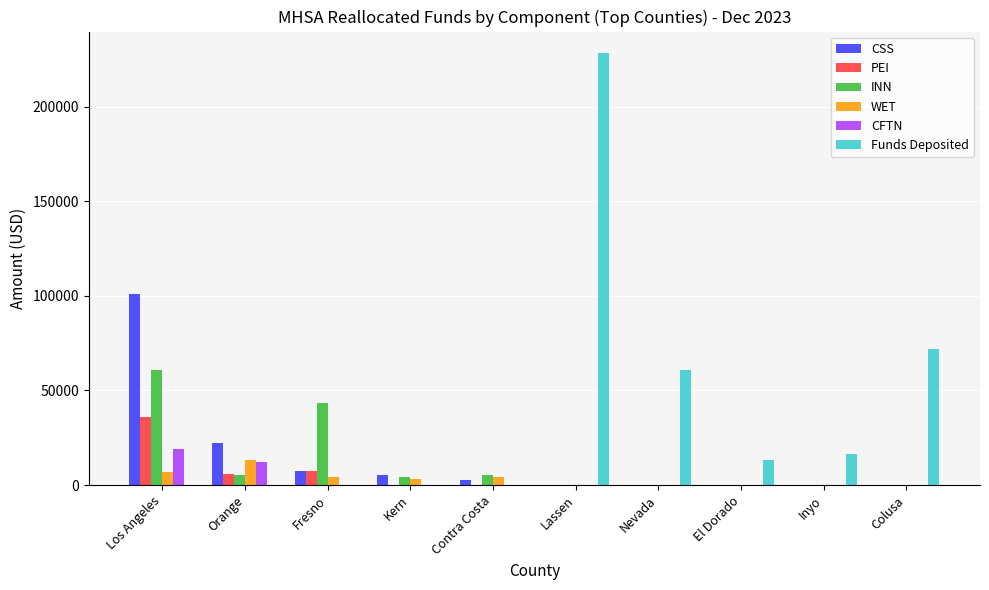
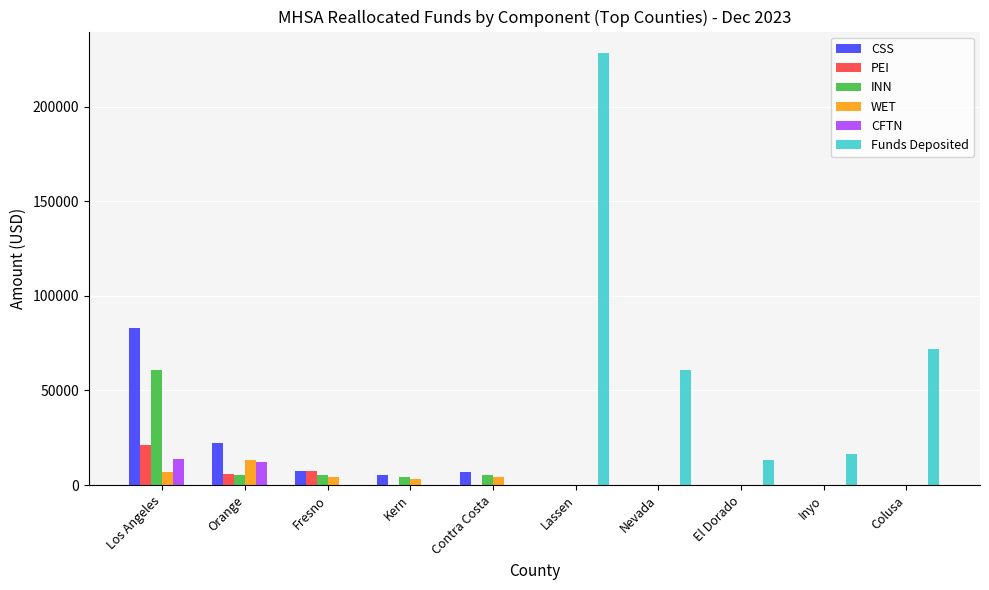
CSS, Los Angeles: 101000 -> 83000
PEI, Los Angeles: 36000 -> 21000
CFTN, Los Angeles: 19000 -> 14000
INN, Fresno: 43000 -> 5000
CSS, Contra Costa: 3000 -> 7000
